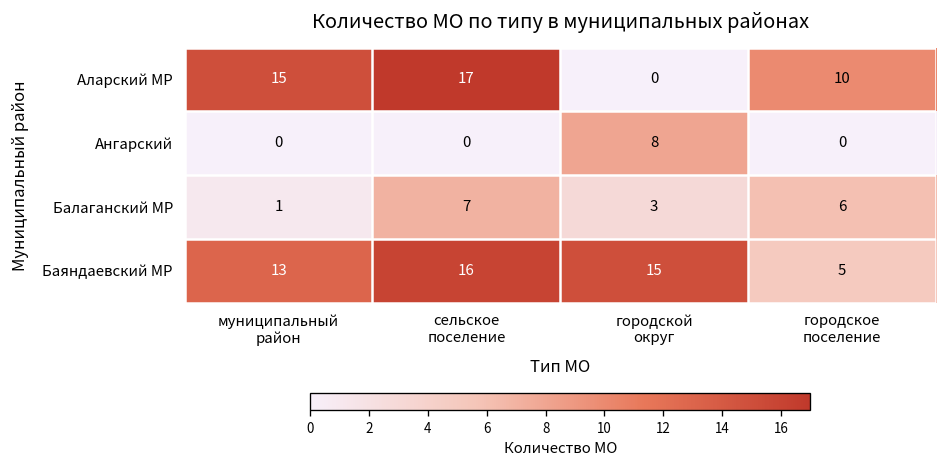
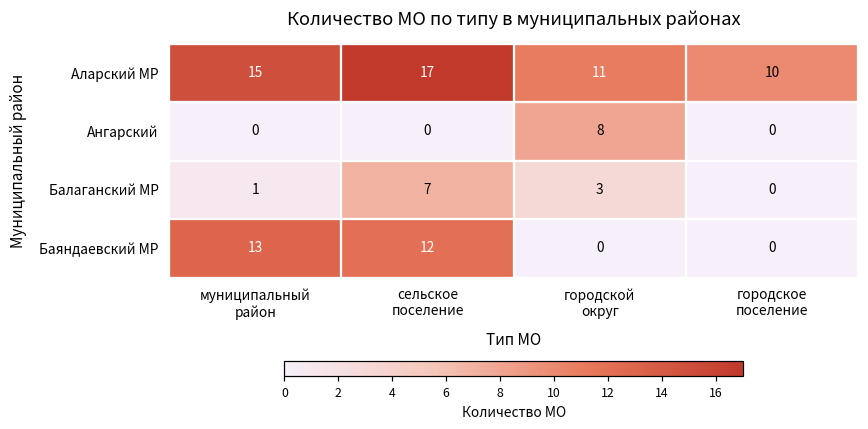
Аларский МР, городской округ: 0 -> 11
Балаганский МР, городское поселение: 6 -> 0
Баяндаевский МР, сельское поселение: 16 -> 12
Баяндаевский МР, городской округ: 15 -> 0
Баяндаевский МР, городское поселение: 5 -> 0
